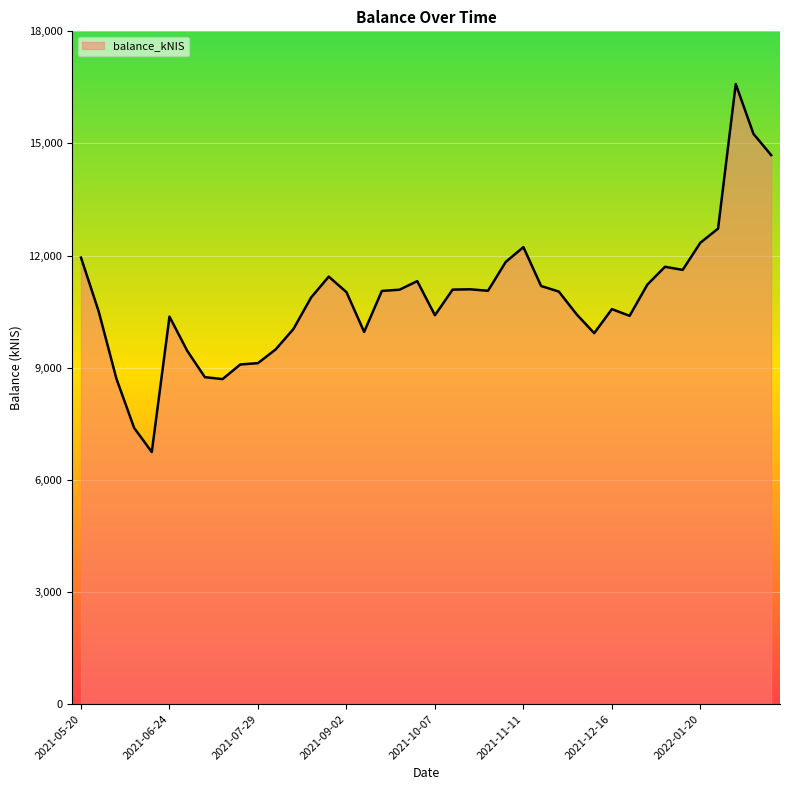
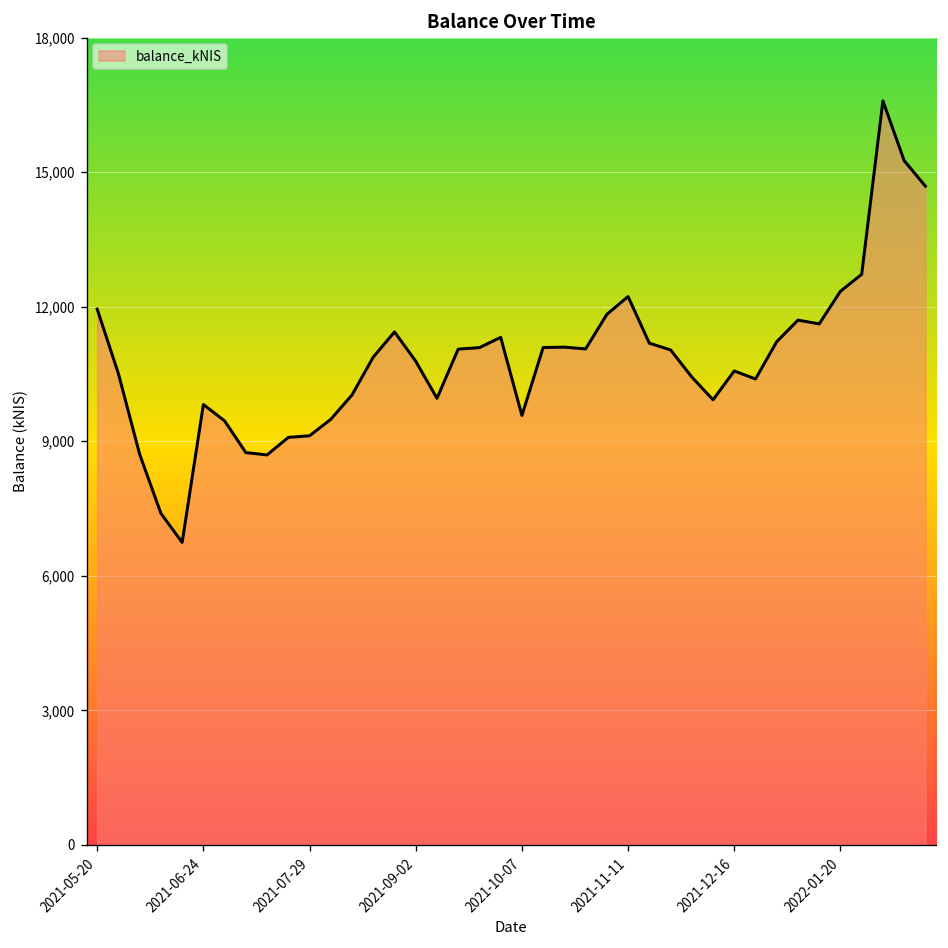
2021-06-24: 10,400 -> 9,800
2021-09-02: 11,000 -> 10,800
2021-10-07: 10,400 -> 9,600
